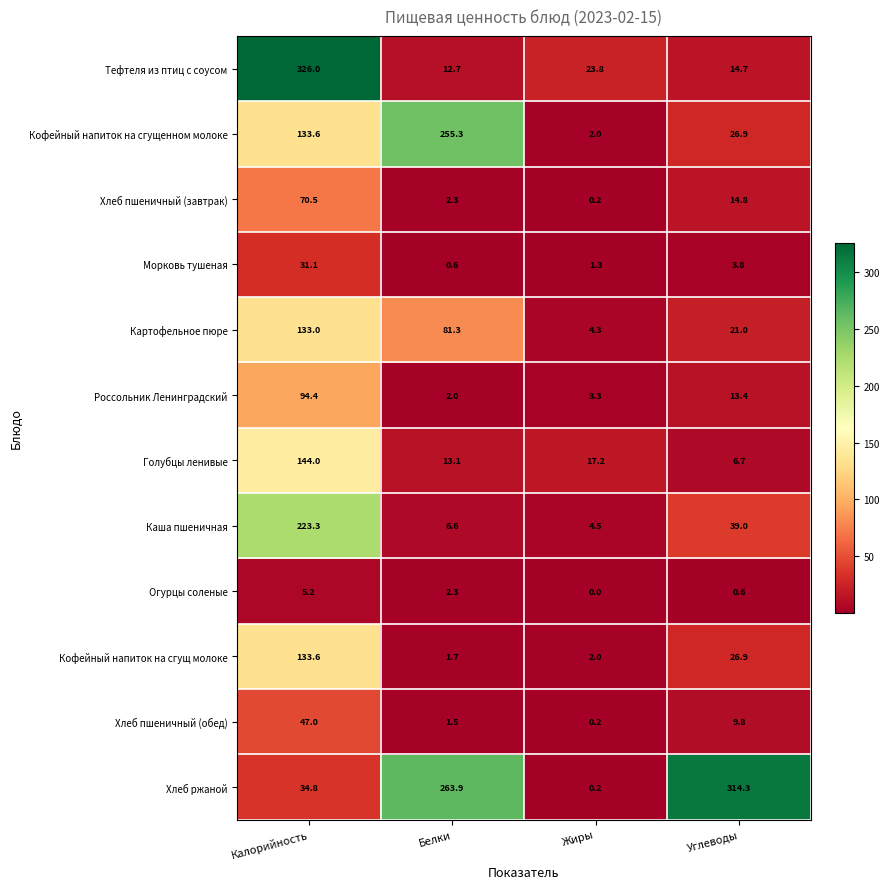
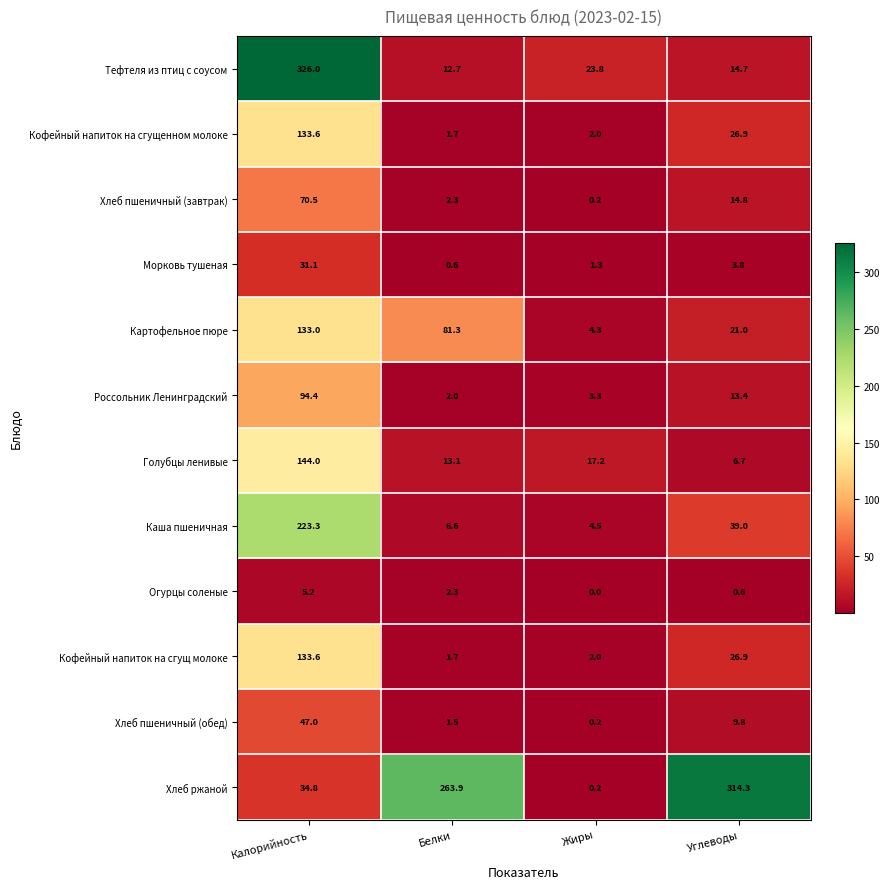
Кофейный напиток на сгущенном молоке, Белки: 255.3 -> 1.7
